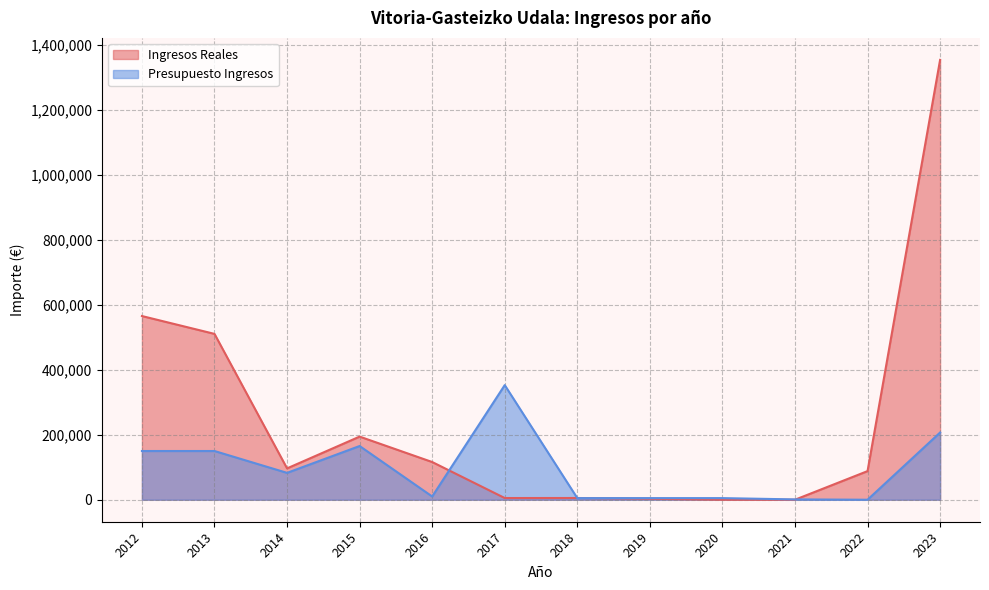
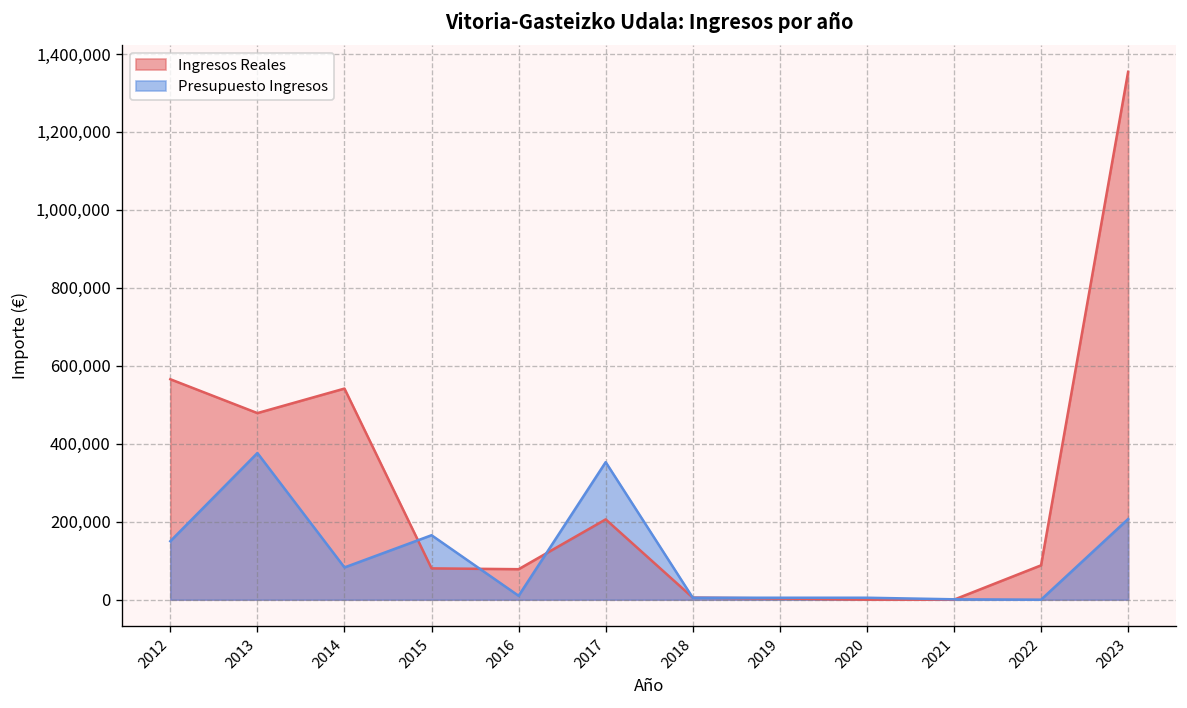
Ingresos Reales, 2013: 510,000 -> 480,000
Presupuesto Ingresos, 2013: 150,000 -> 380,000
Ingresos Reales, 2014: 100,000 -> 540,000
Ingresos Reales, 2015: 190,000 -> 80,000
Ingresos Reales, 2016: 120,000 -> 80,000
Ingresos Reales, 2017: 10,000 -> 210,000
